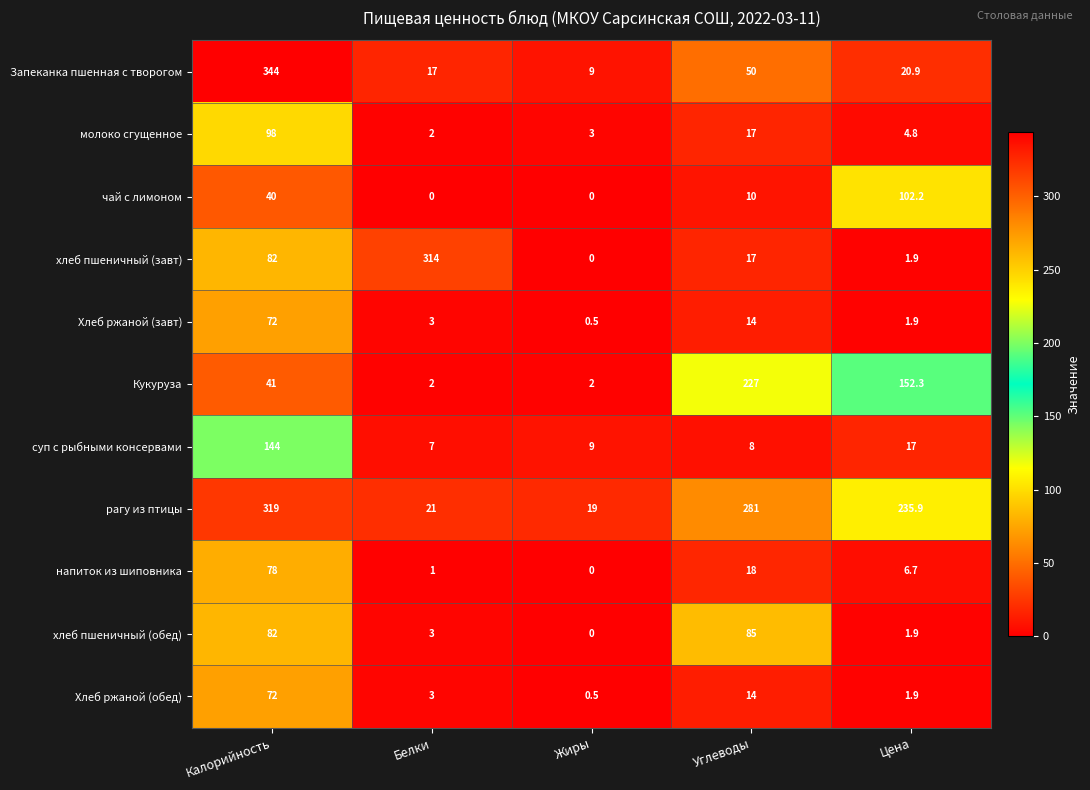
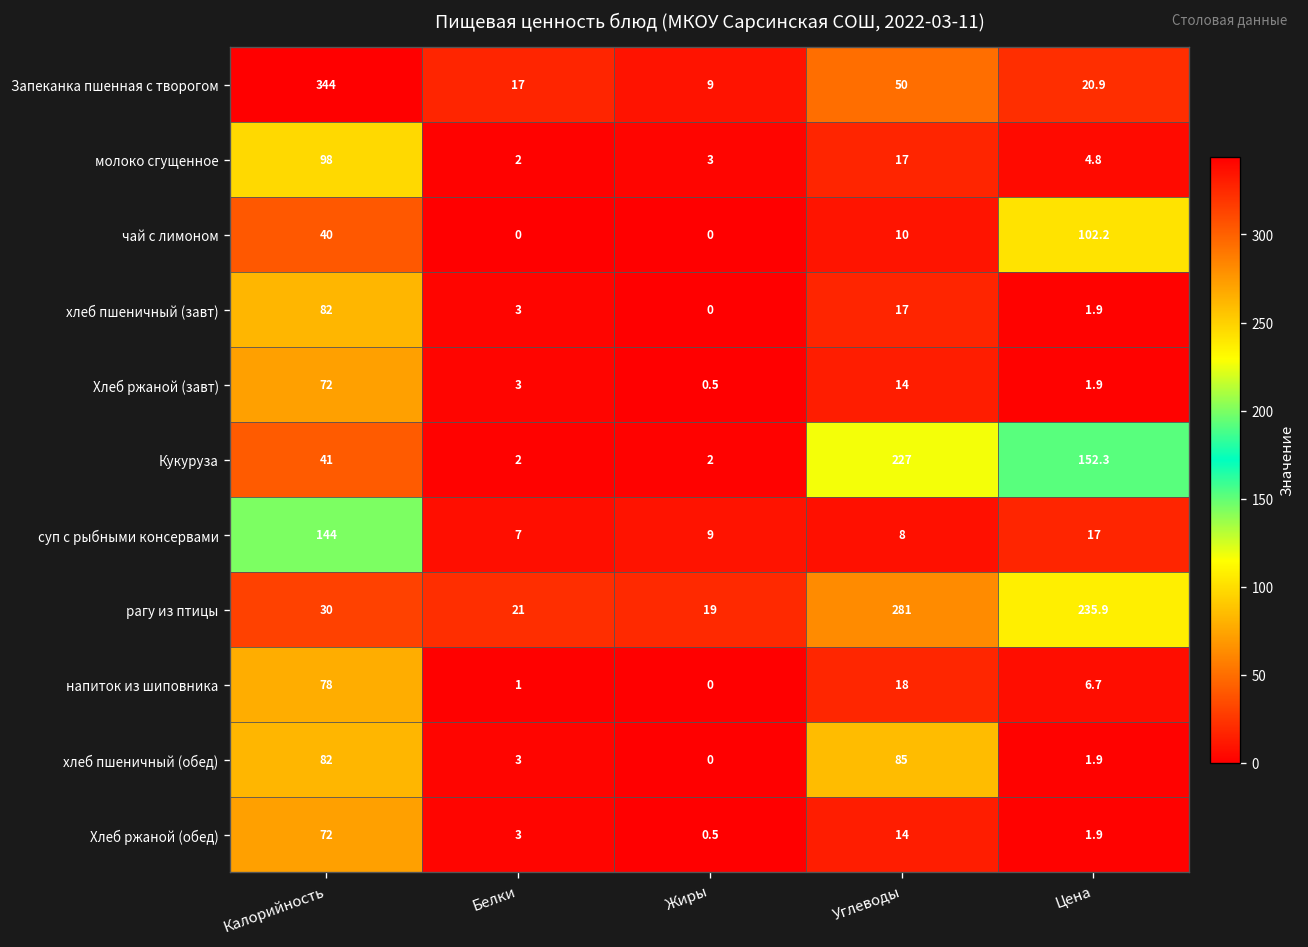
хлеб пшеничный (завт), Белки: 314 -> 3
рагу из птицы, Калорийность: 319 -> 30
